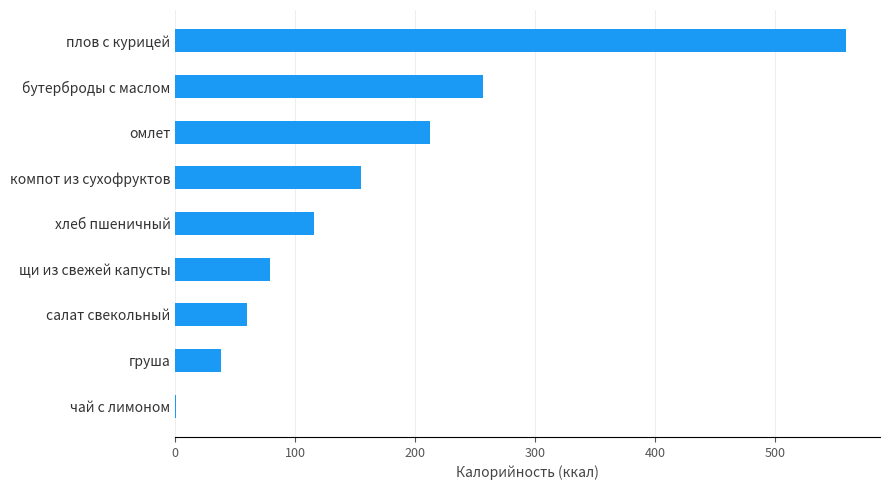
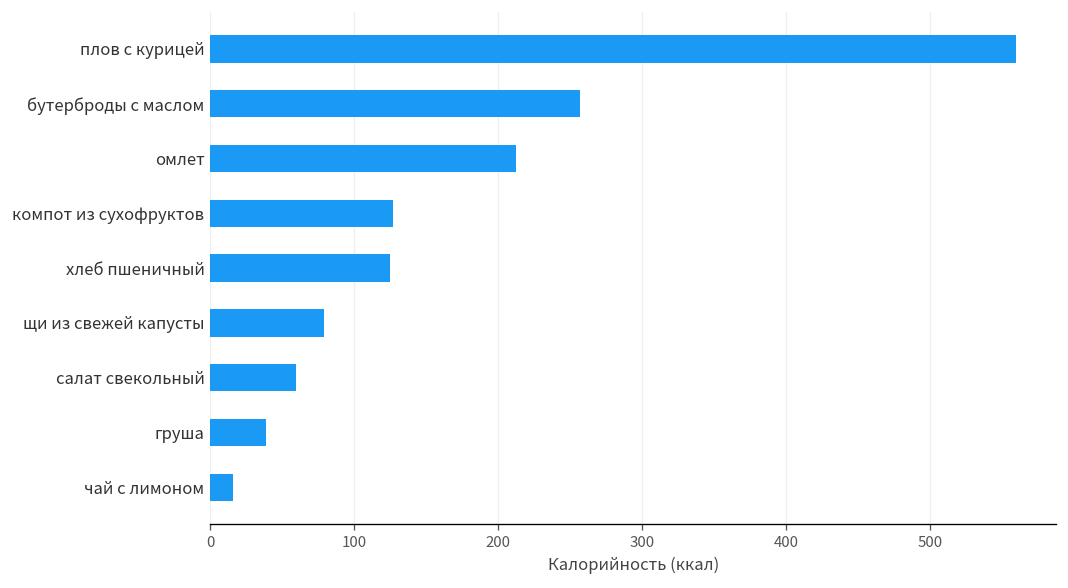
компот из сухофруктов: 155 -> 127
хлеб пшеничный: 116 -> 125
чай с лимоном: 0 -> 15
